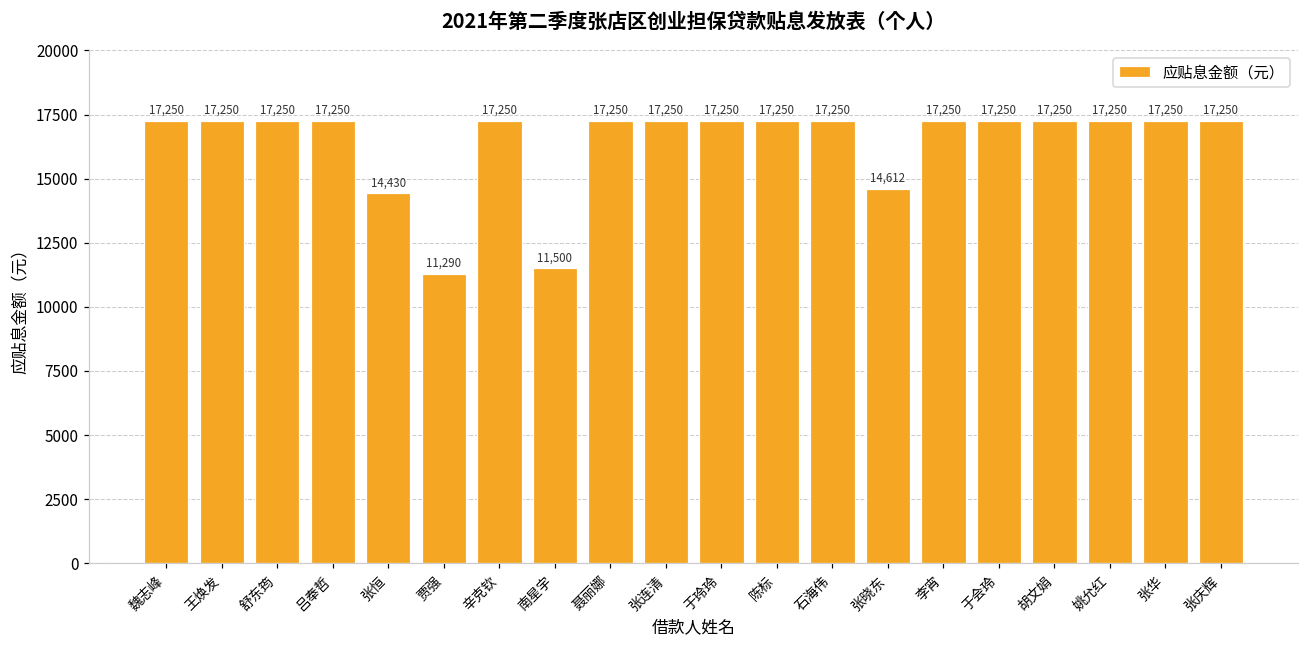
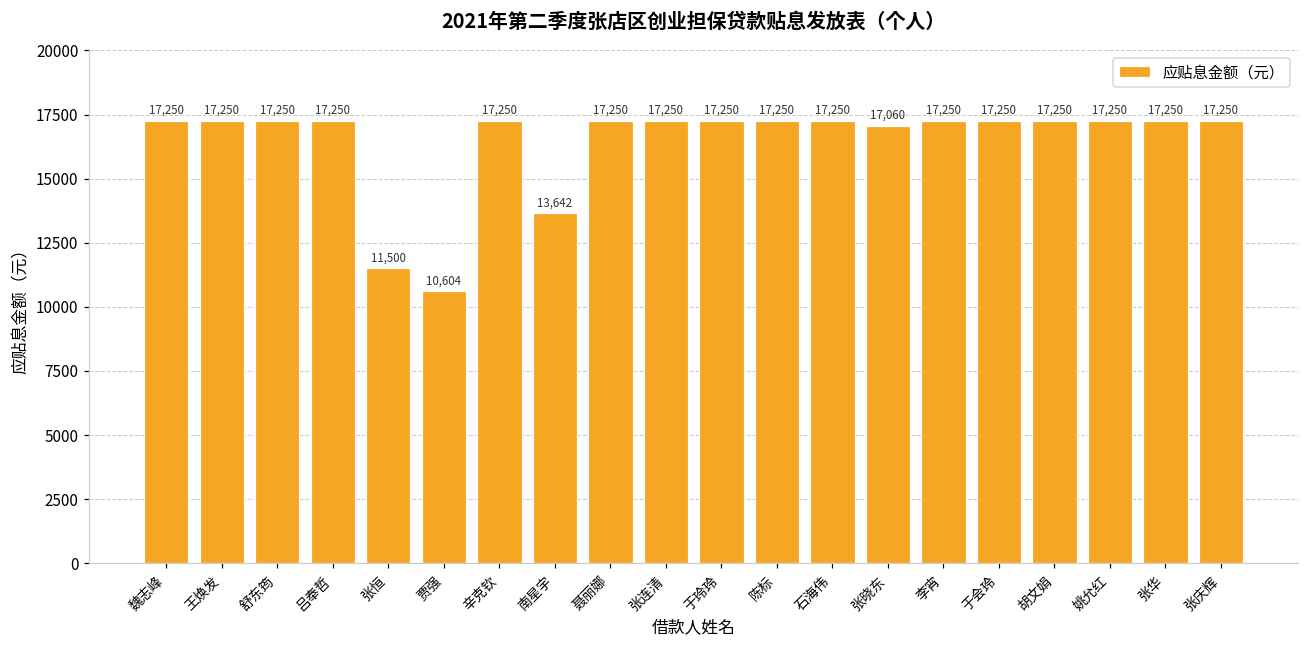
张恒: 14,430 -> 11,500
贾强: 11,290 -> 10,604
南星宇: 11,500 -> 13,642
张晓东: 14,612 -> 17,060
